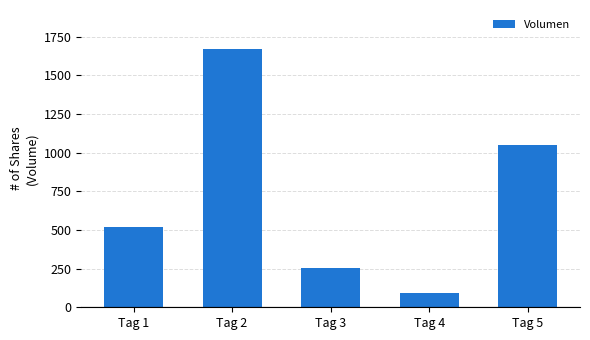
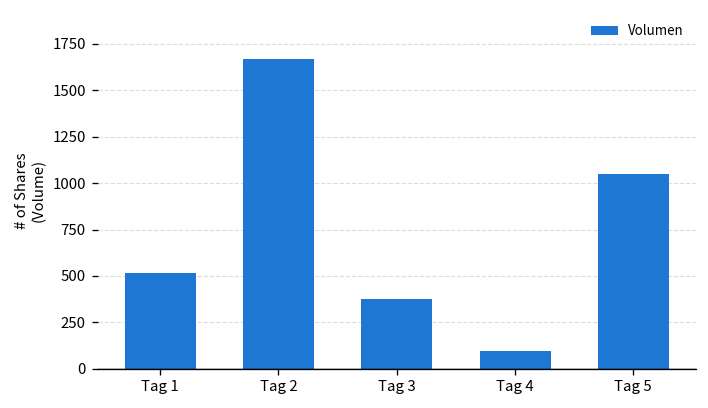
Tag 3: 250 -> 370
